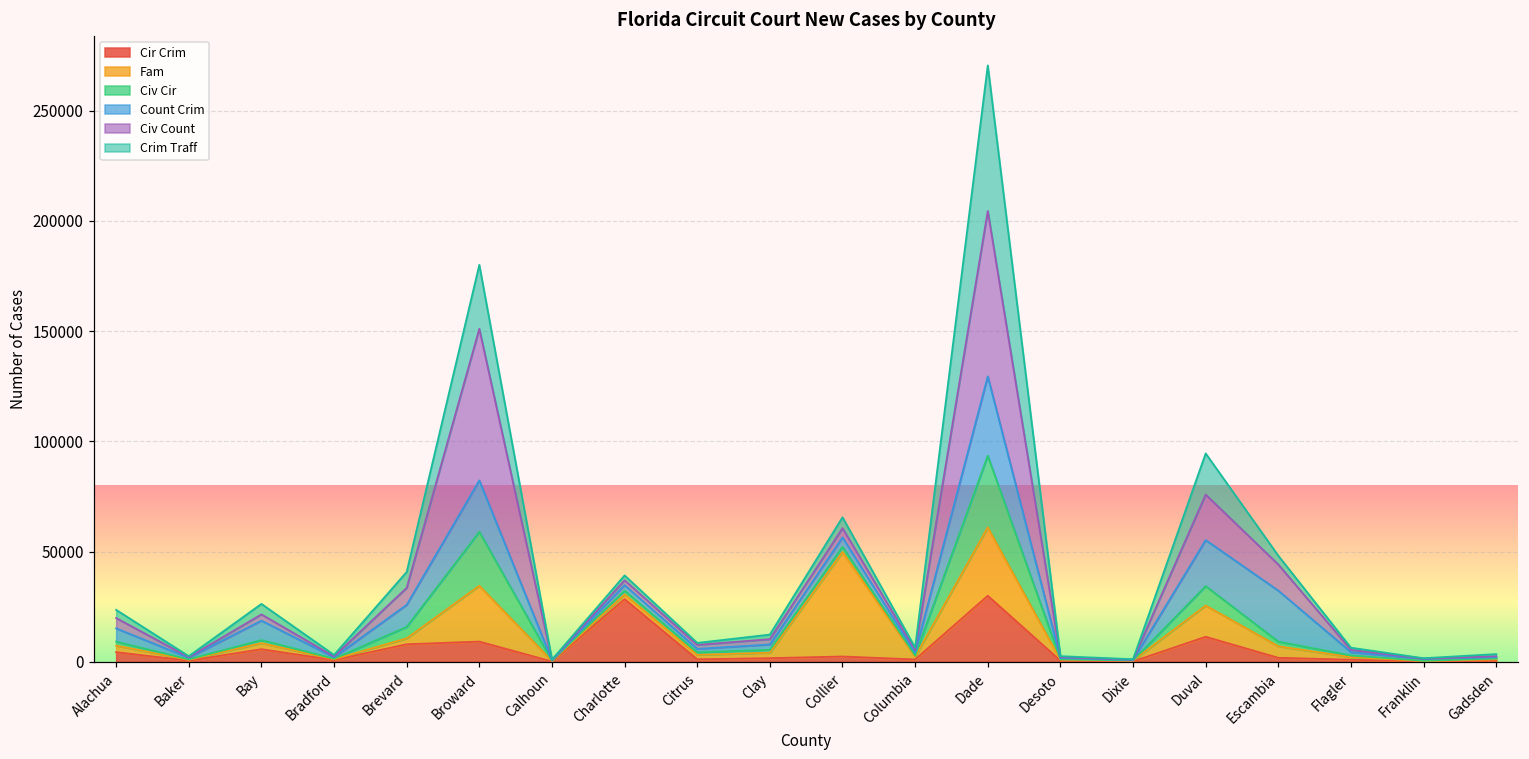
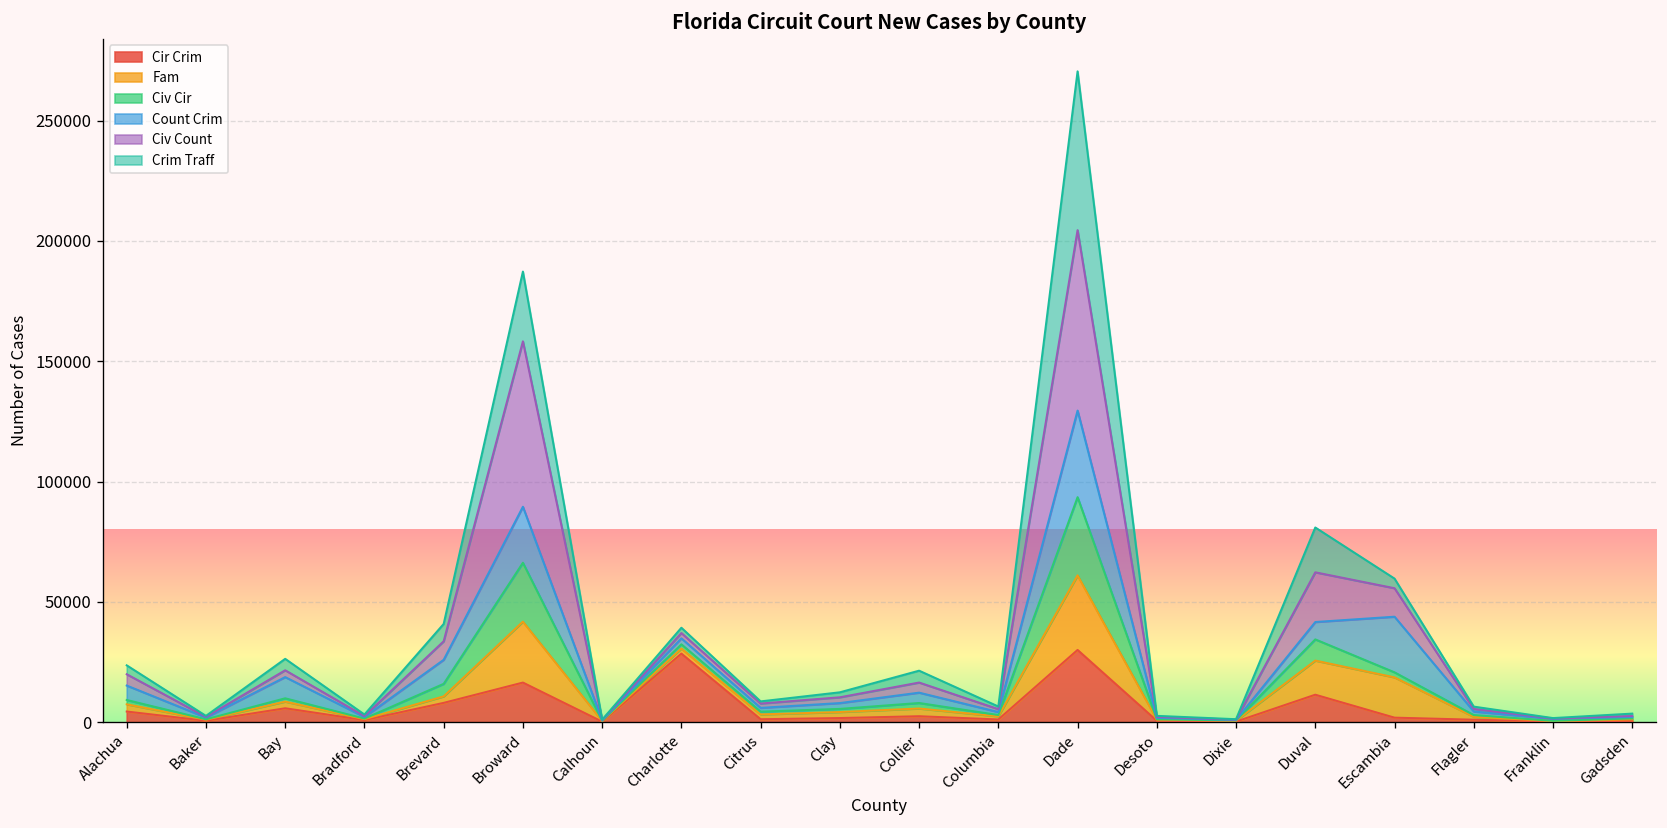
Cir Crim, Broward: 9000 -> 16000
Fam, Collier: 47000 -> 3000
Count Crim, Duval: 21000 -> 7000
Fam, Escambia: 5000 -> 17000
